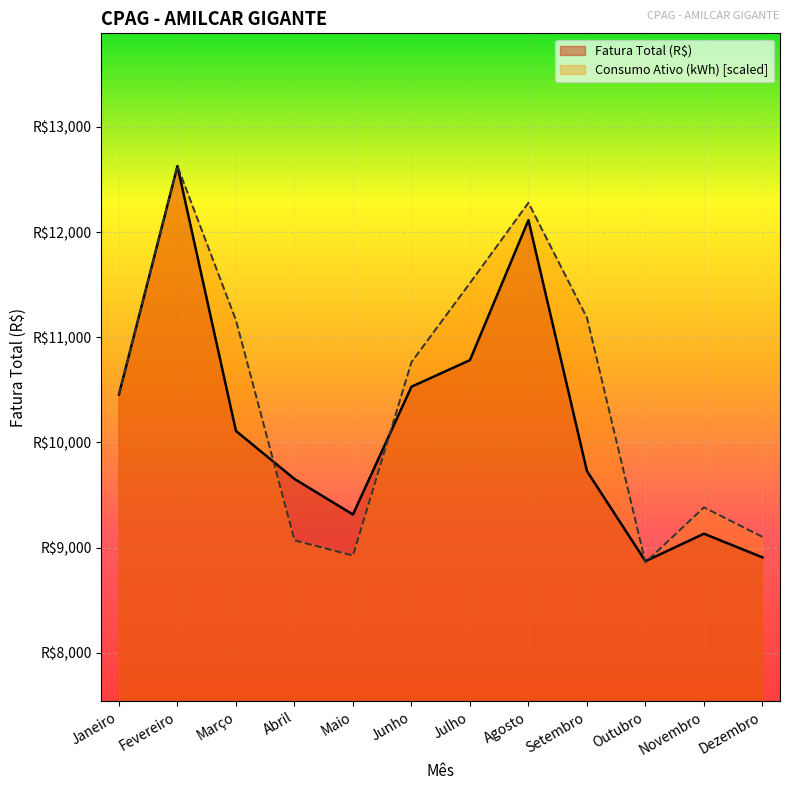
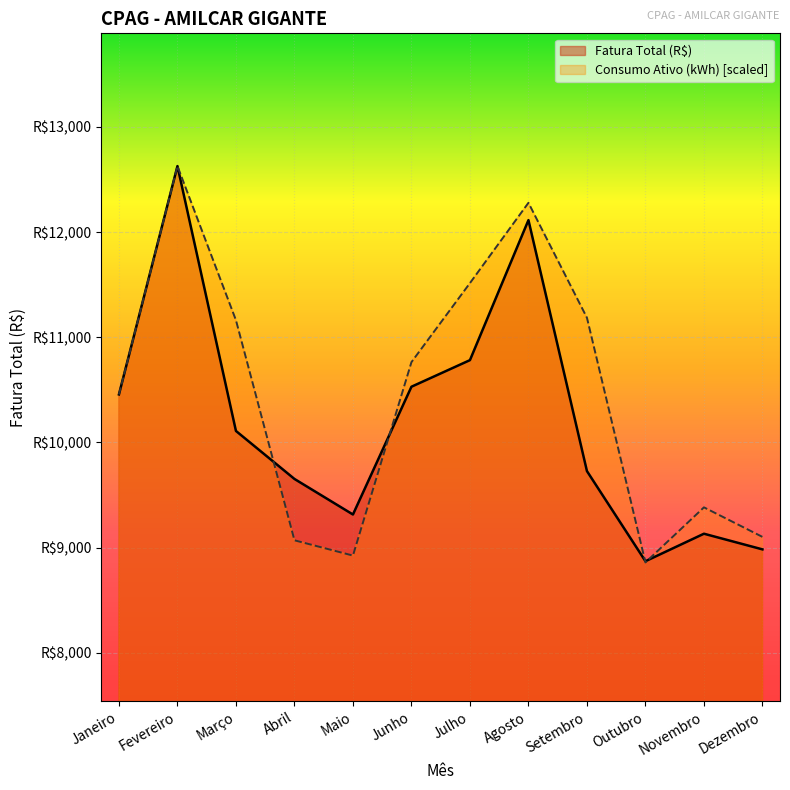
Fatura Total (R$), Dezembro: R$8,910 -> R$8,980
